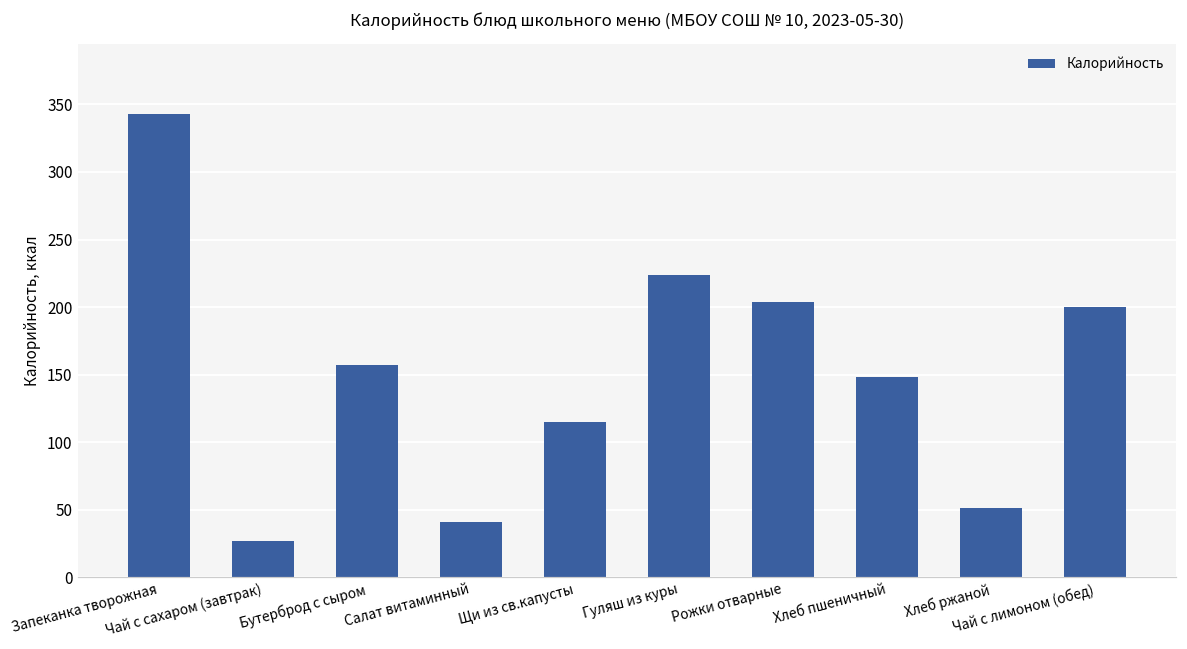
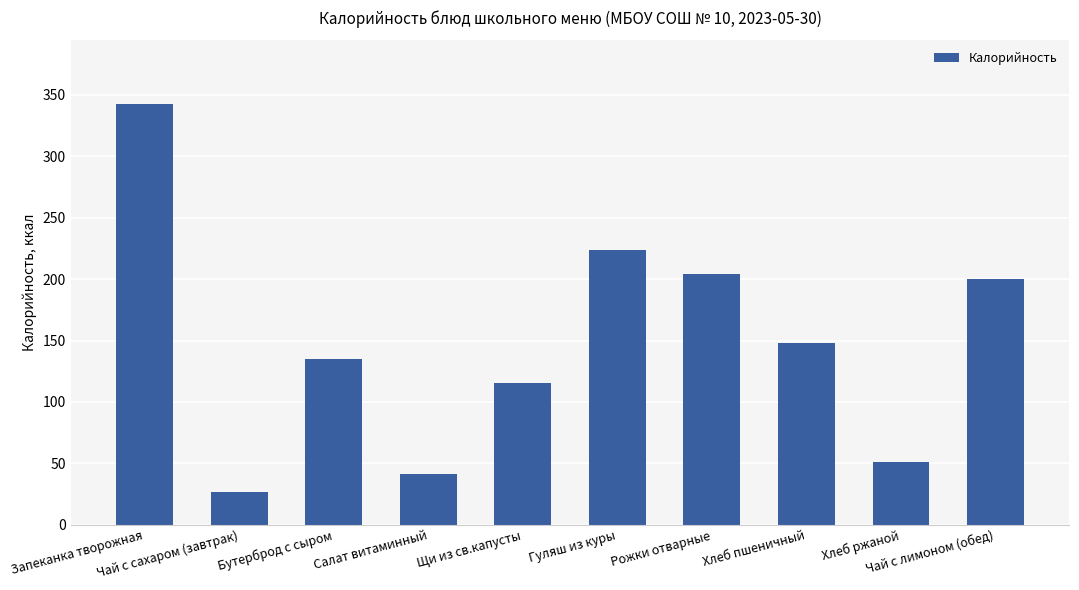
Бутерброд с сыром: 157 -> 135
